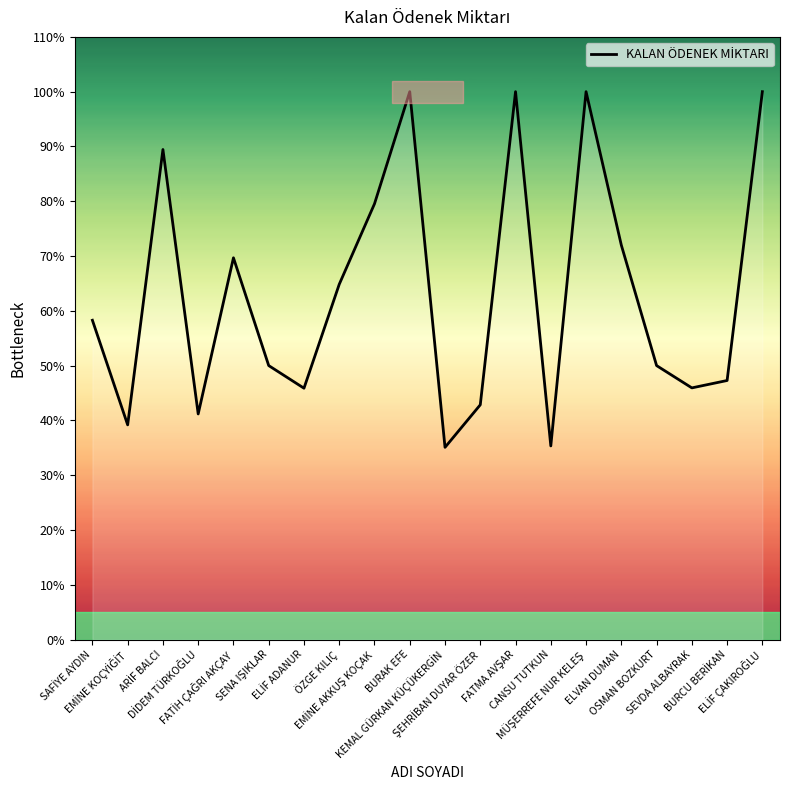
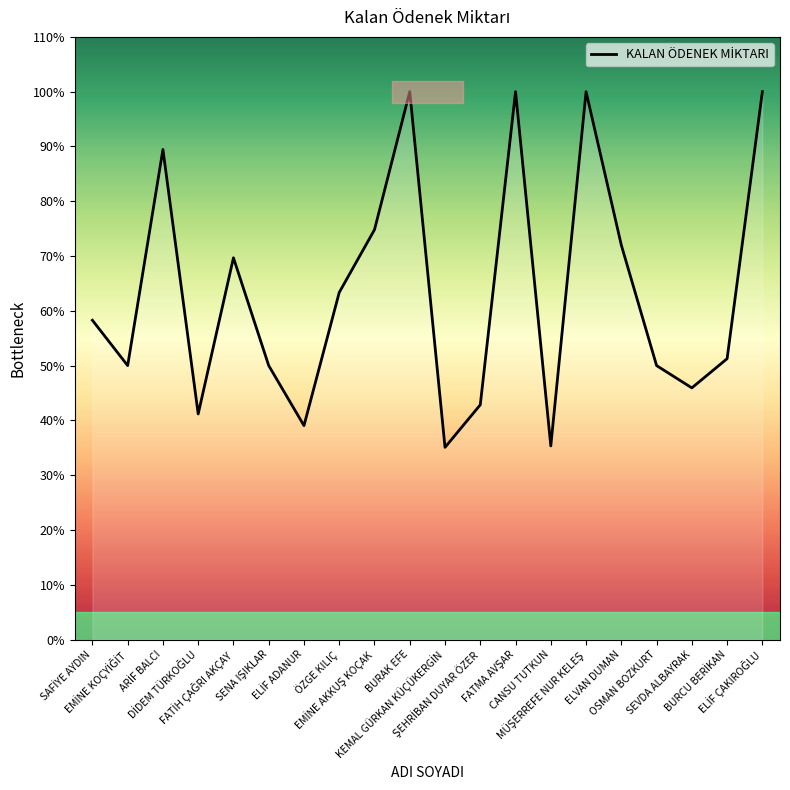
EMİNE KOÇYİĞİT: 39% -> 50%
ELİF ADANUR: 46% -> 39%
ÖZGE KILIÇ: 65% -> 63%
EMİNE AKKUŞ KOÇAK: 80% -> 75%
BURCU BERİKAN: 47% -> 51%
